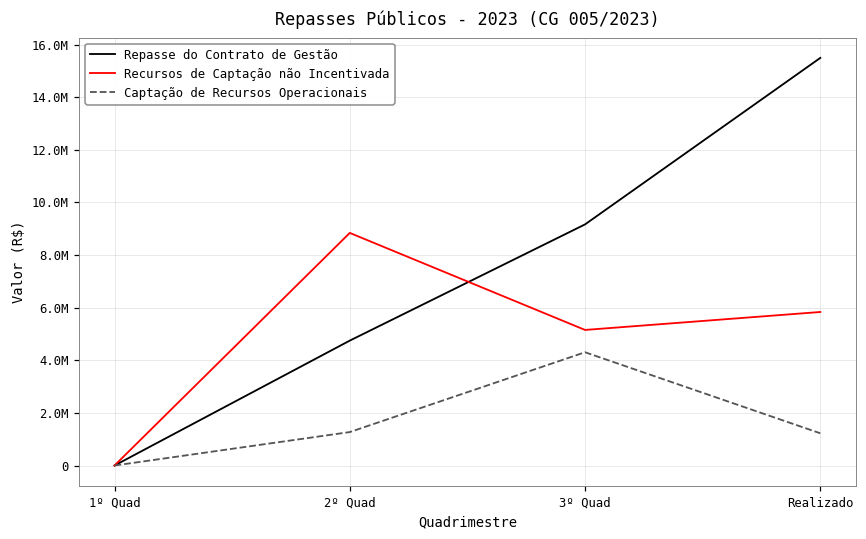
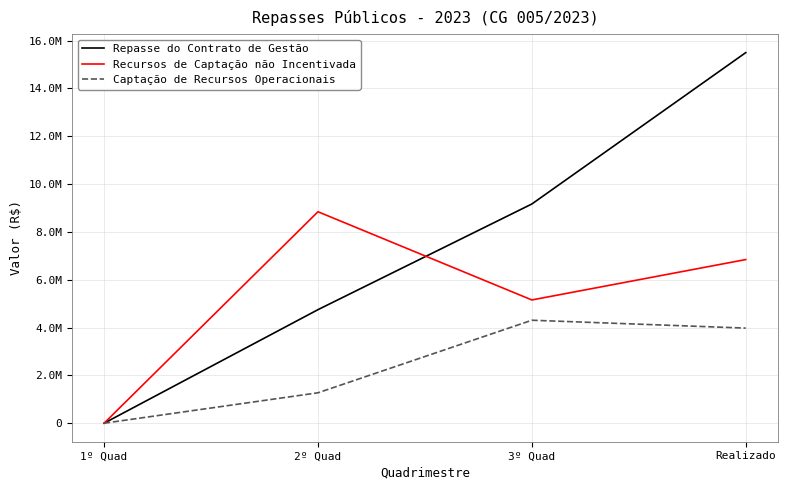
Recursos de Captação não Incentivada, Realizado: 5800000 -> 6800000
Captação de Recursos Operacionais, Realizado: 1200000 -> 4000000
